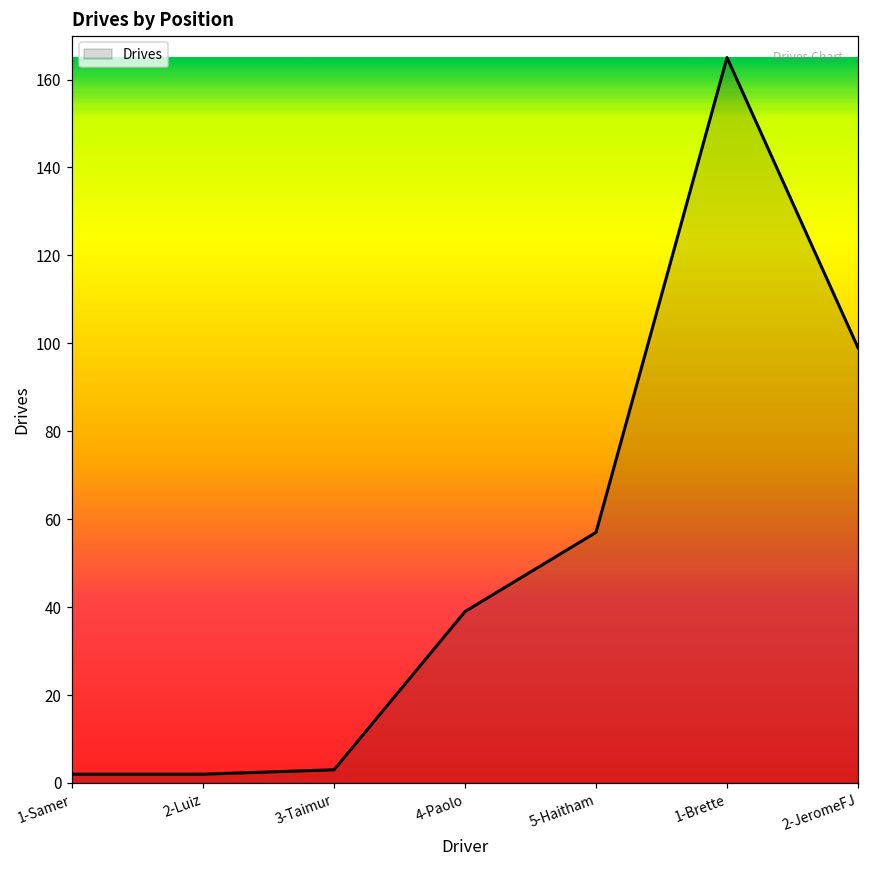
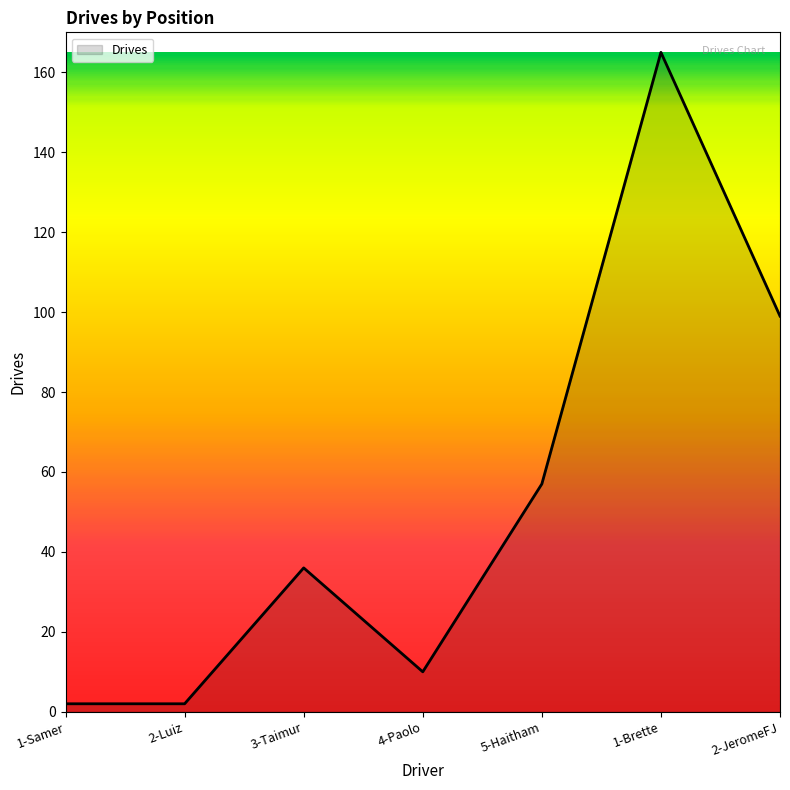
3-Taimur: 3 -> 36
4-Paolo: 39 -> 10
